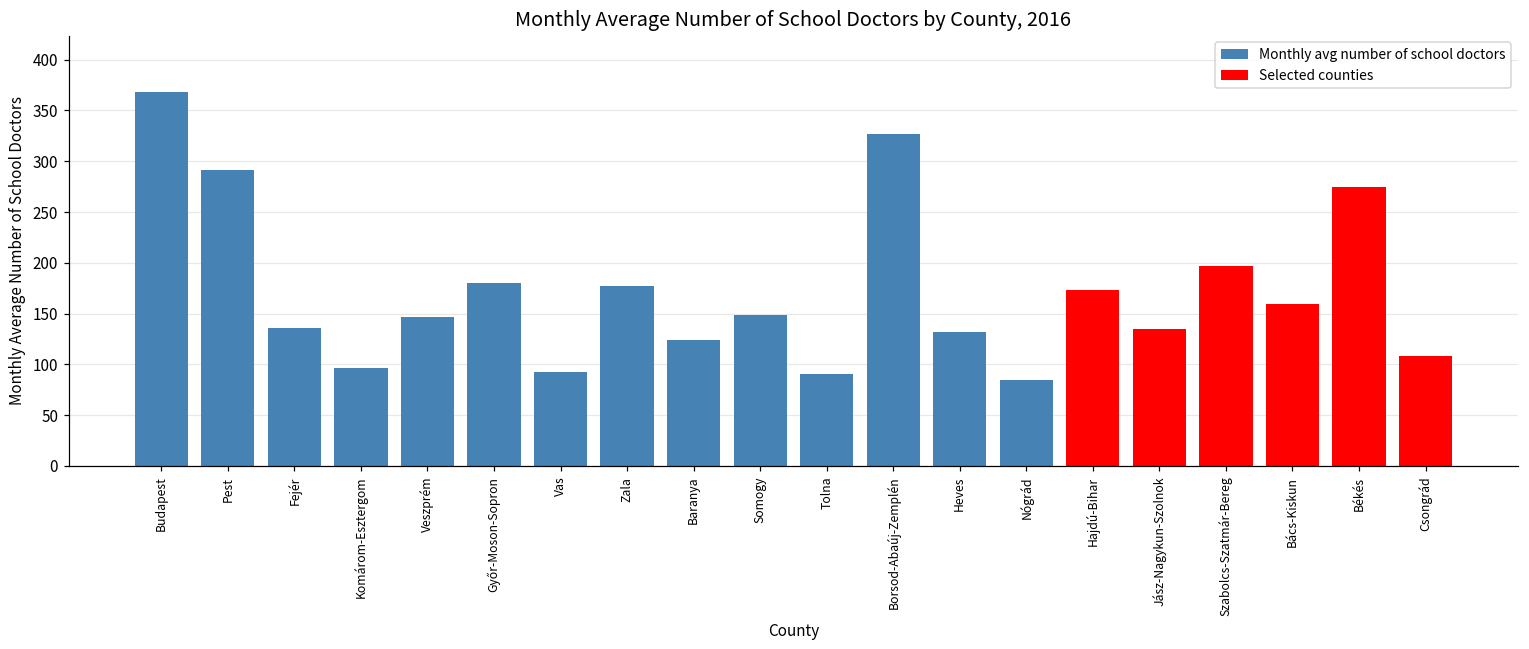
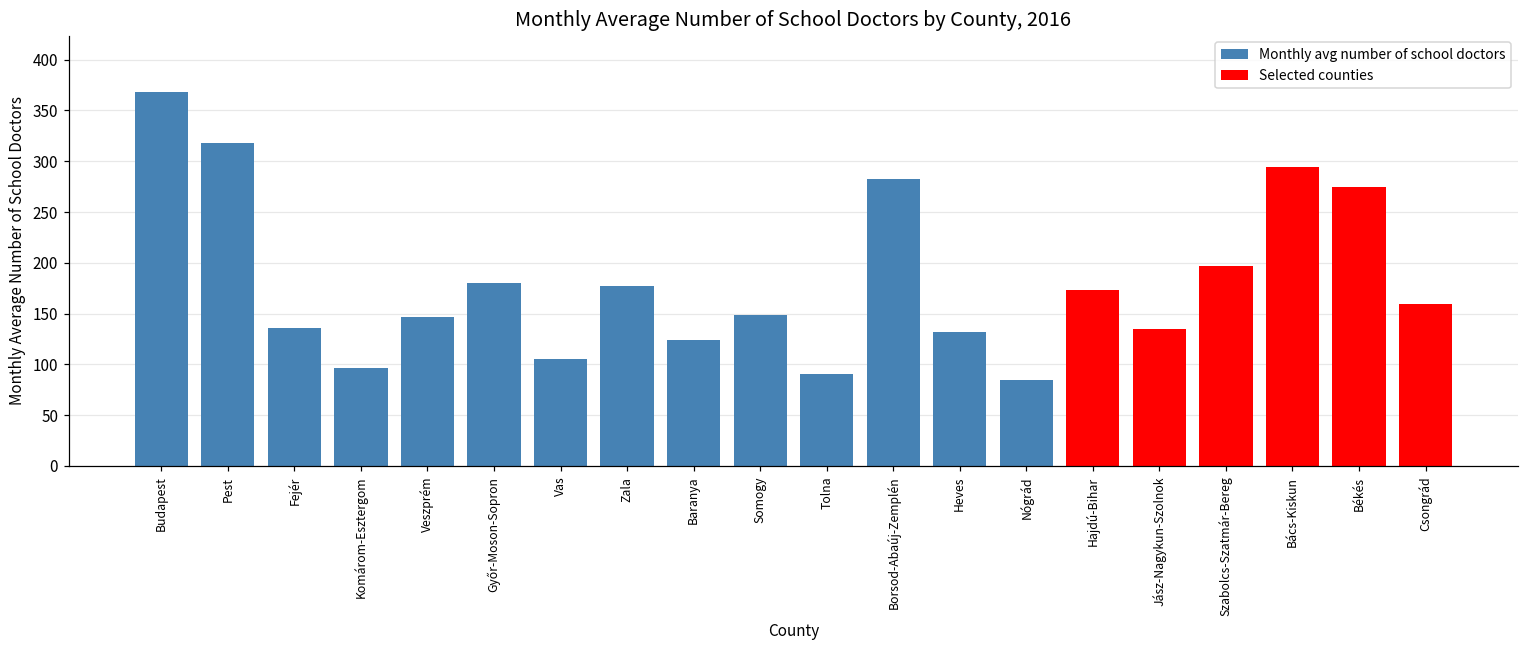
Pest: 290 -> 320
Vas: 90 -> 110
Borsod-Abaúj-Zemplén: 330 -> 280
Bács-Kiskun: 160 -> 290
Csongrád: 110 -> 160
